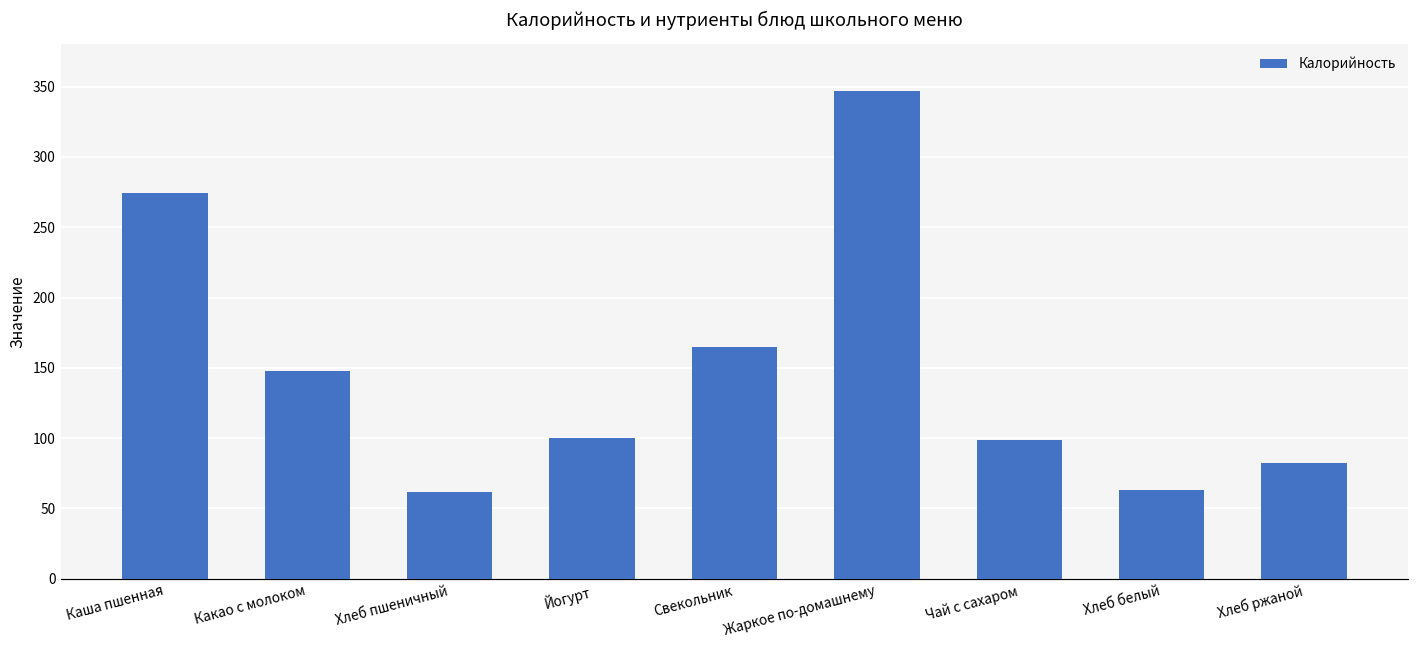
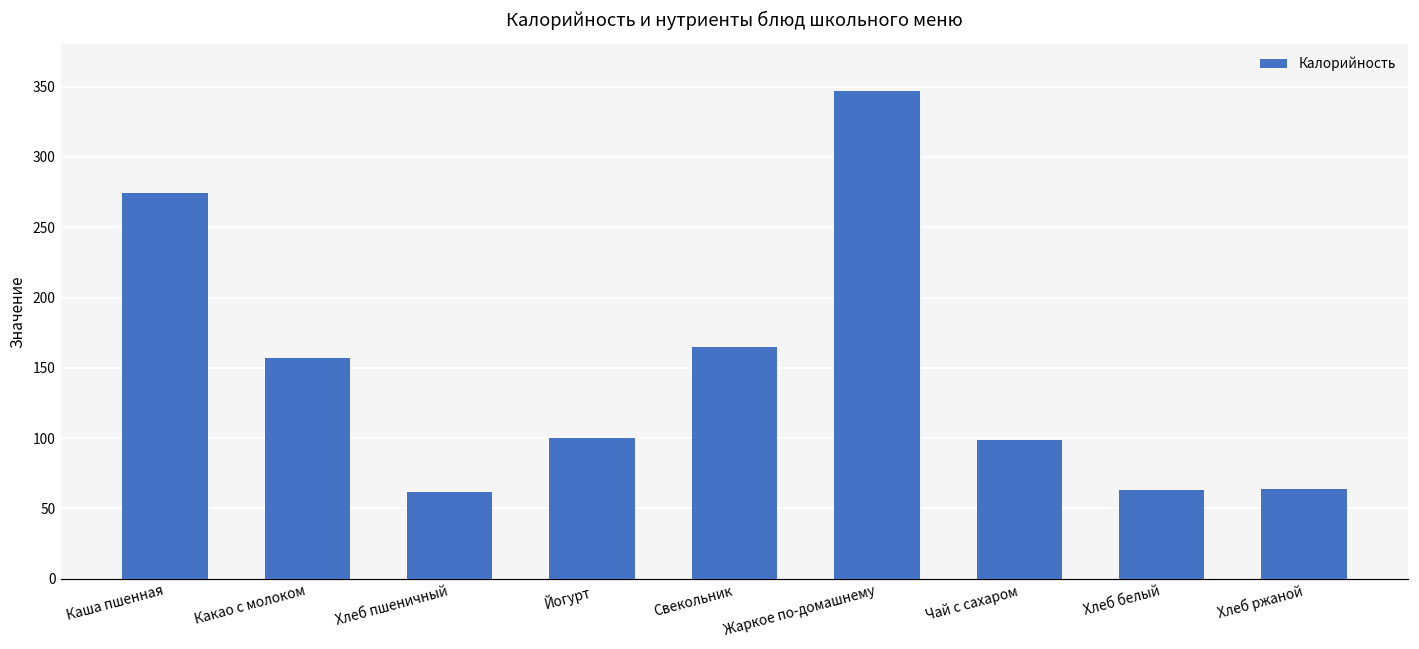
Какао с молоком: 148 -> 157
Хлеб ржаной: 82 -> 64
